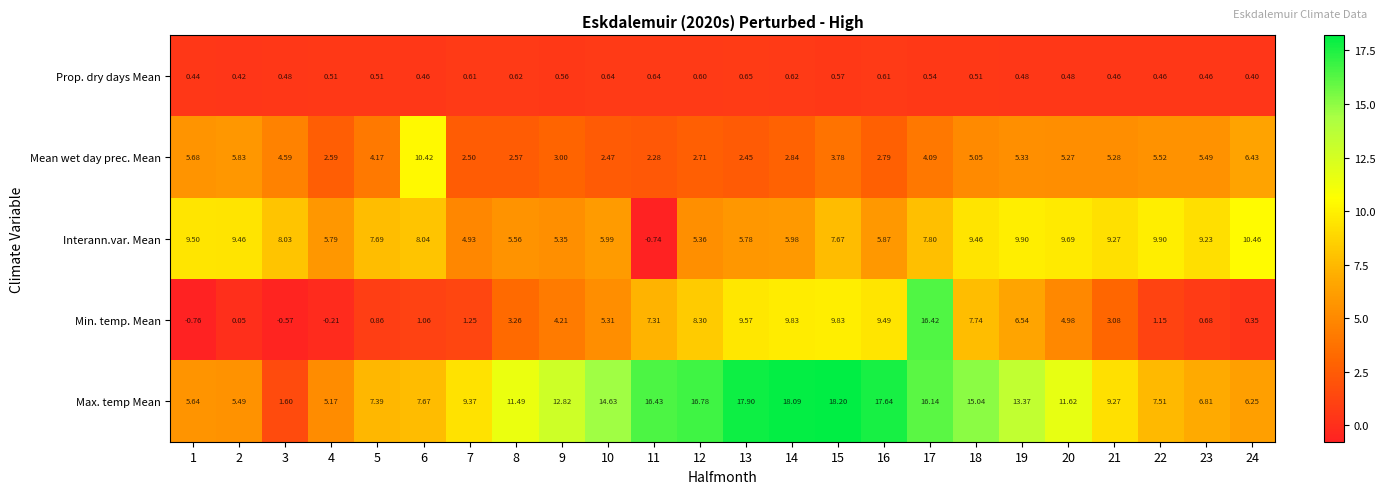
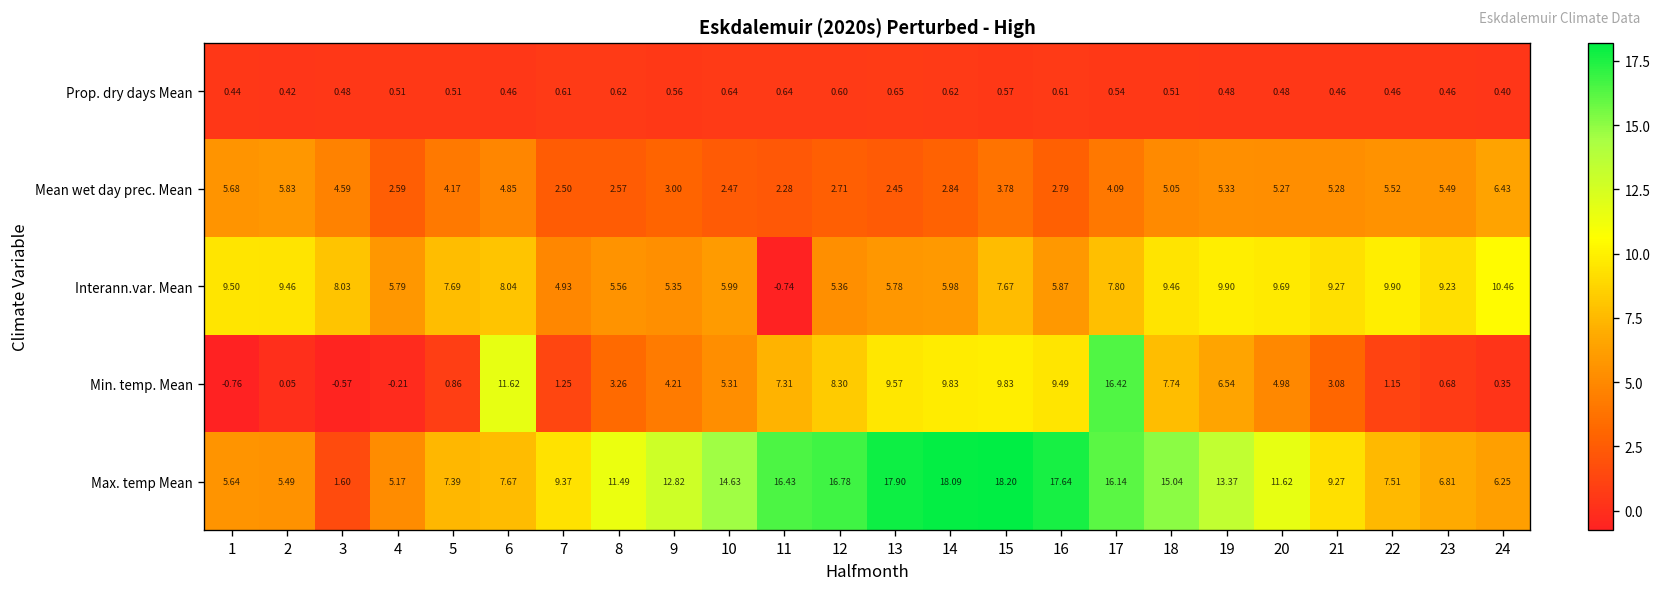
Mean wet day prec. Mean, 6: 10.42 -> 4.85
Min. temp. Mean, 6: 1.06 -> 11.62
